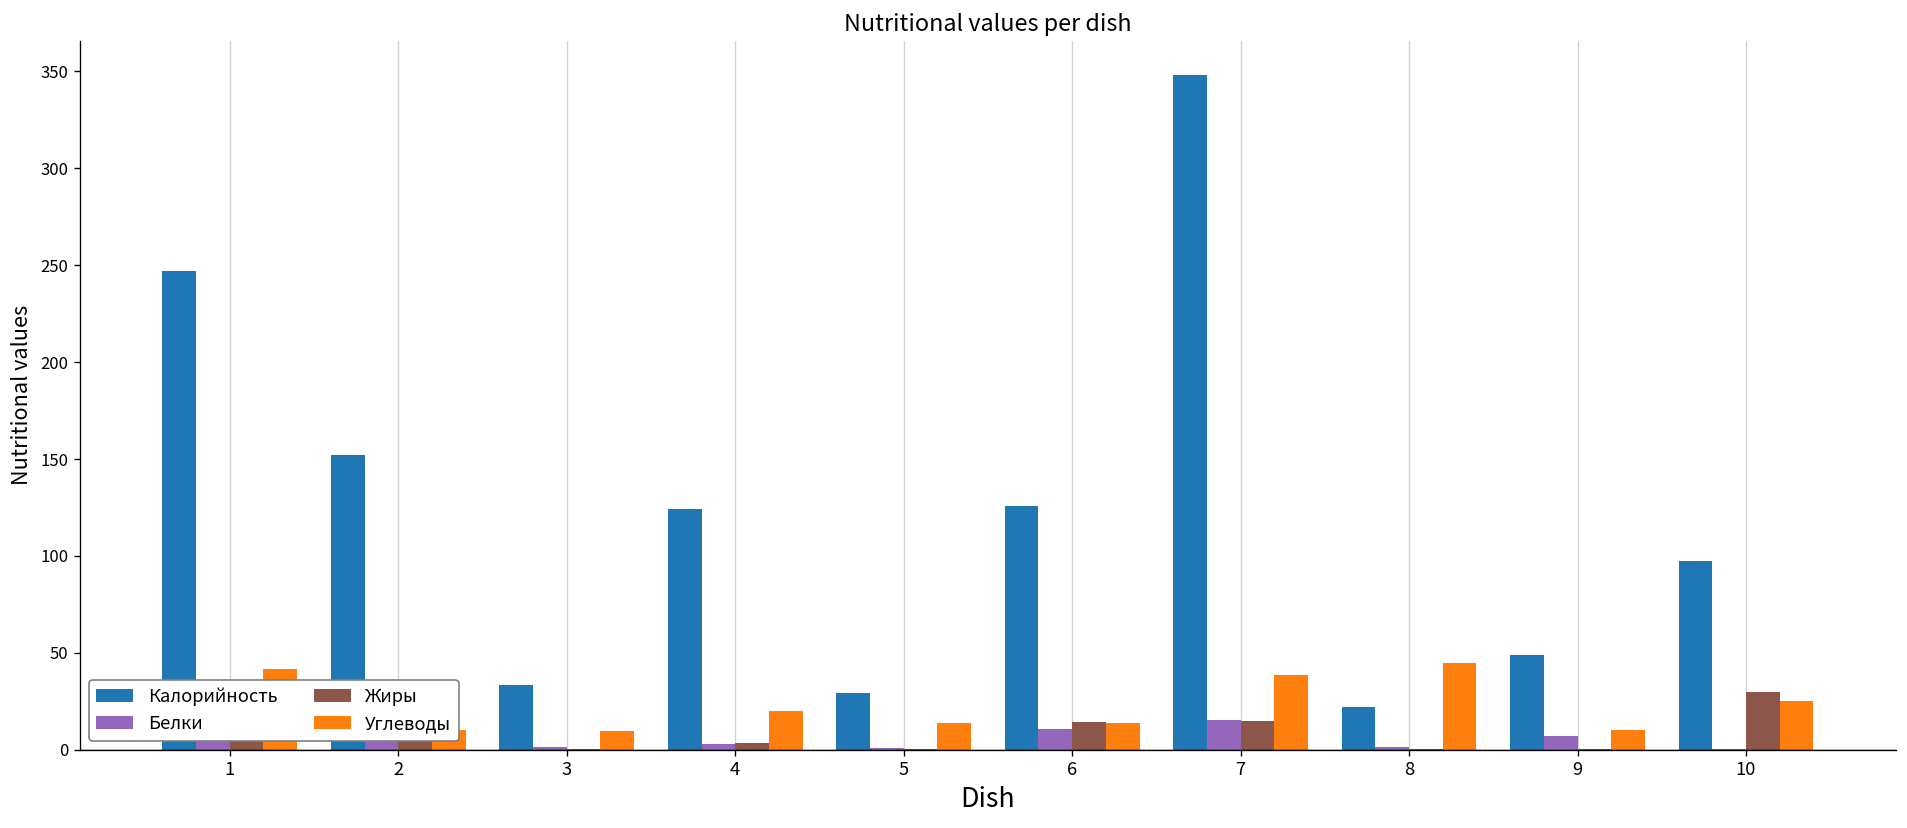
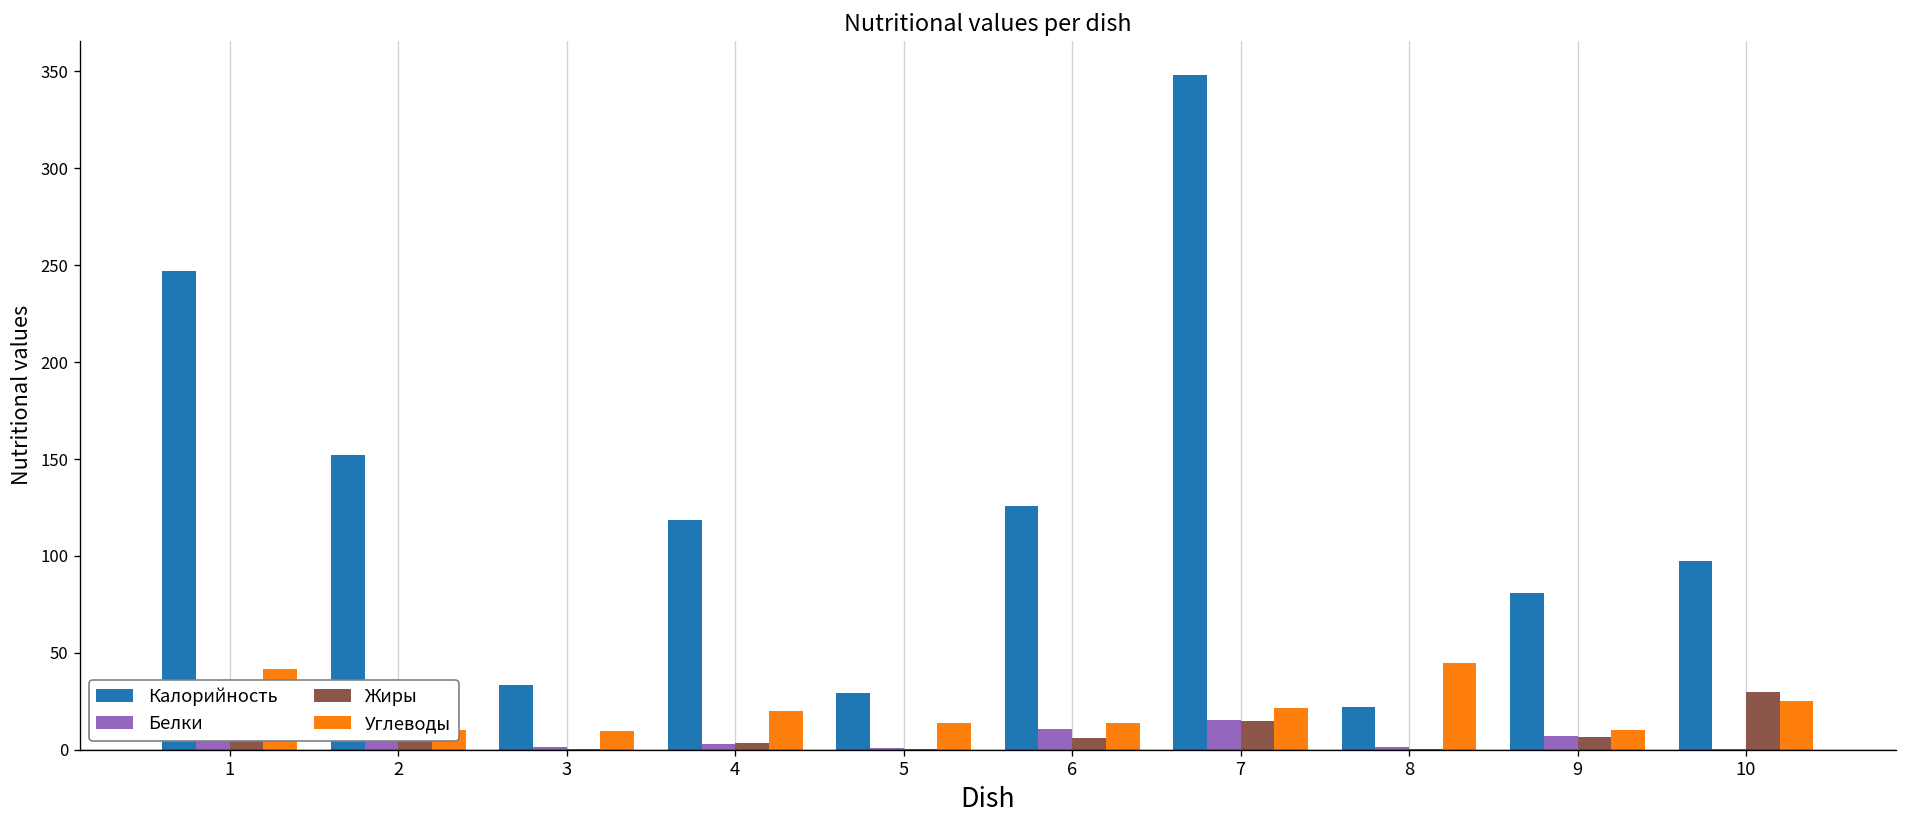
Калорийность, 4: 124 -> 119
Жиры, 6: 14 -> 6
Углеводы, 7: 39 -> 22
Калорийность, 9: 49 -> 81
Жиры, 9: 0 -> 7
